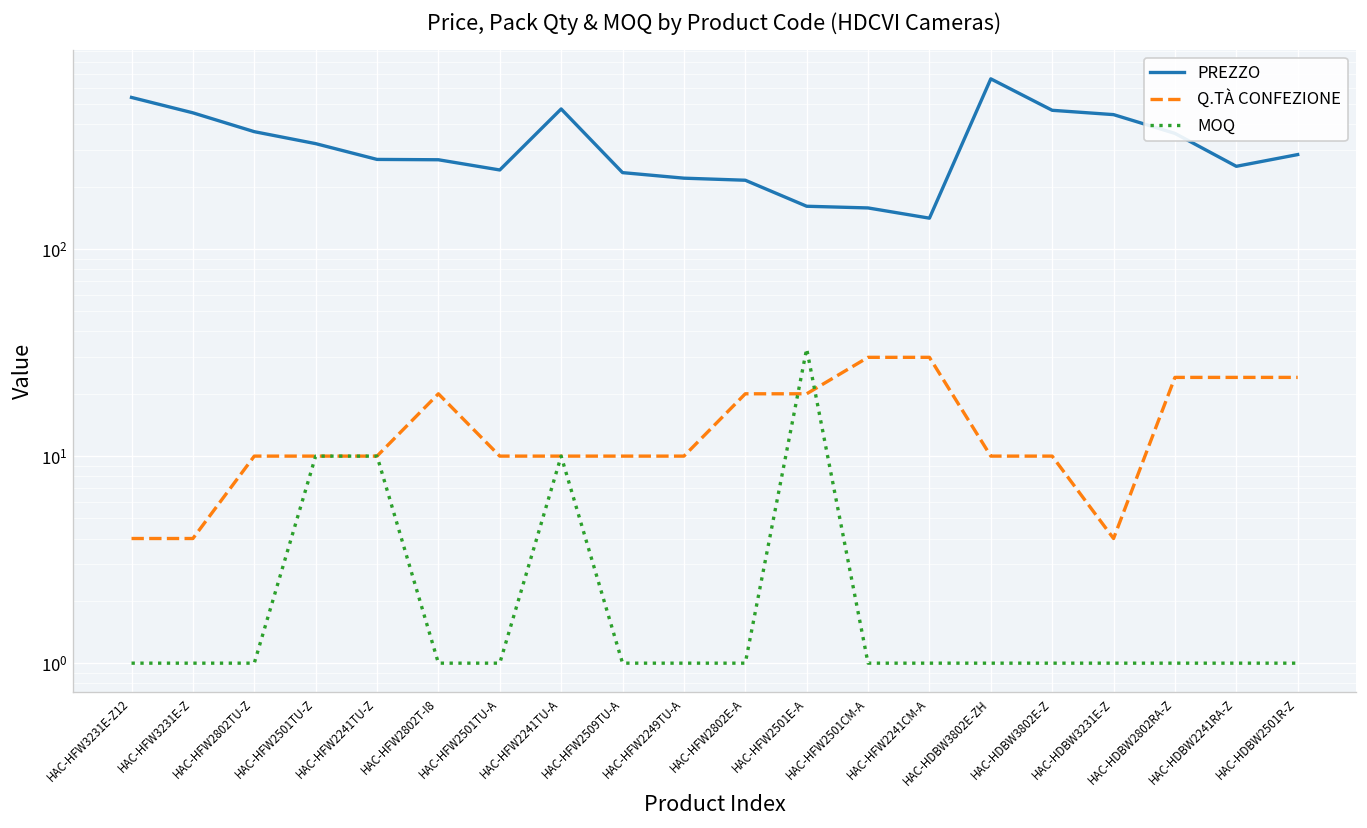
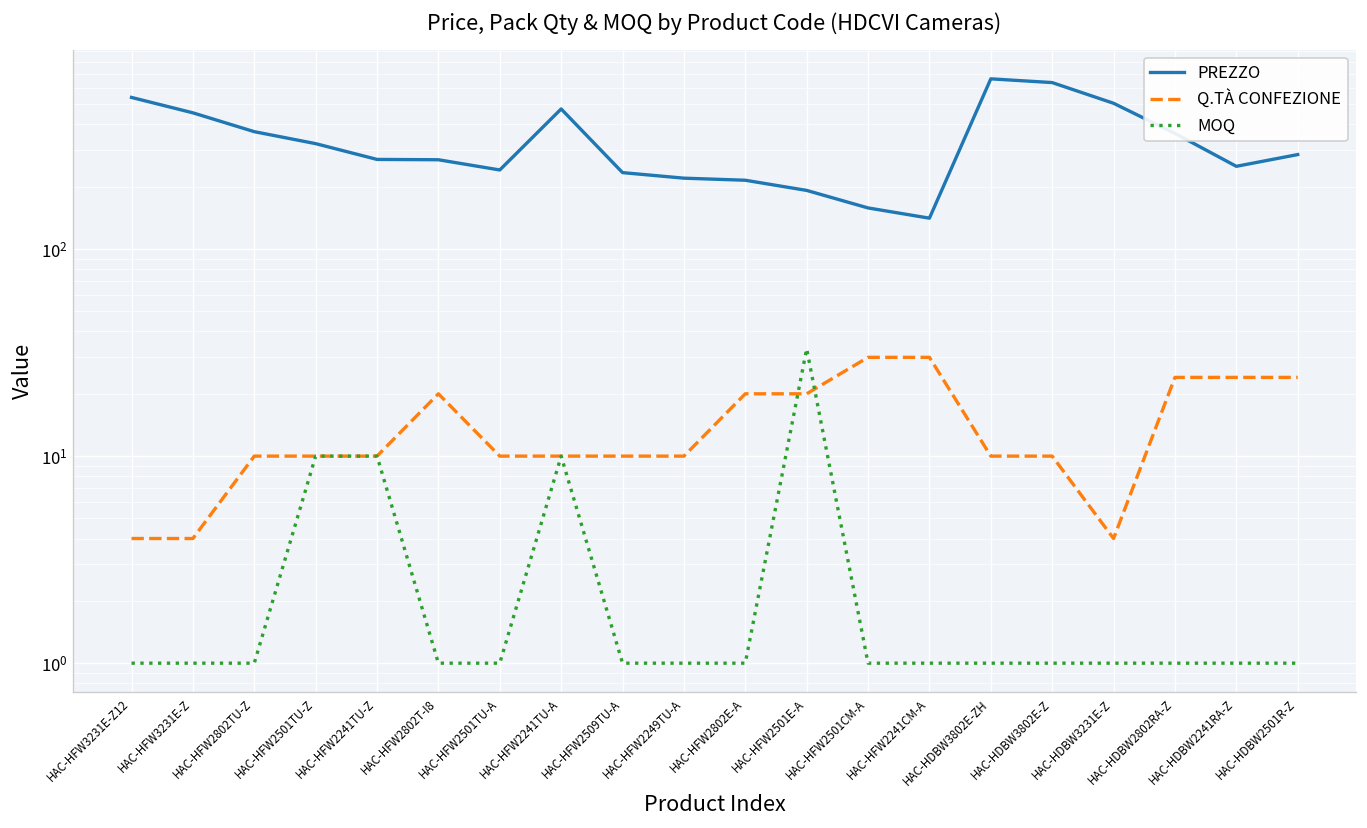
PREZZO, HAC-HFW2501E-A: 160 -> 190
PREZZO, HAC-HDBW3802E-Z: 470 -> 640
PREZZO, HAC-HDBW3231E-Z: 450 -> 510
